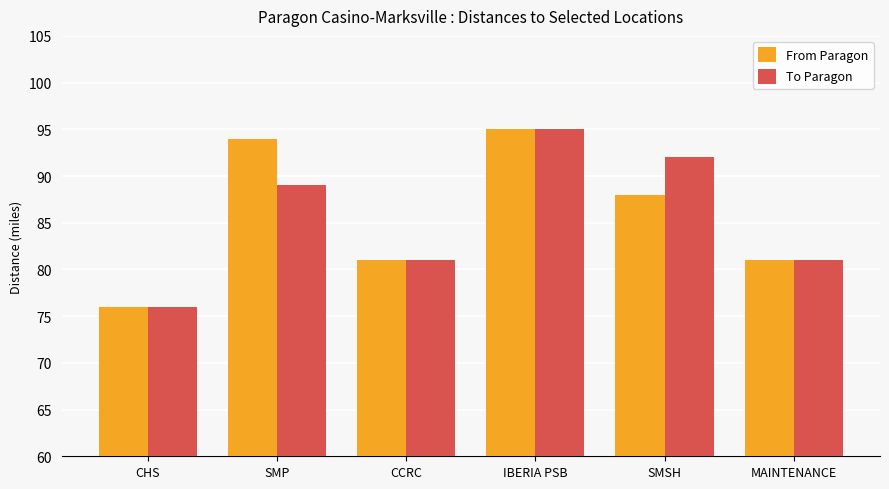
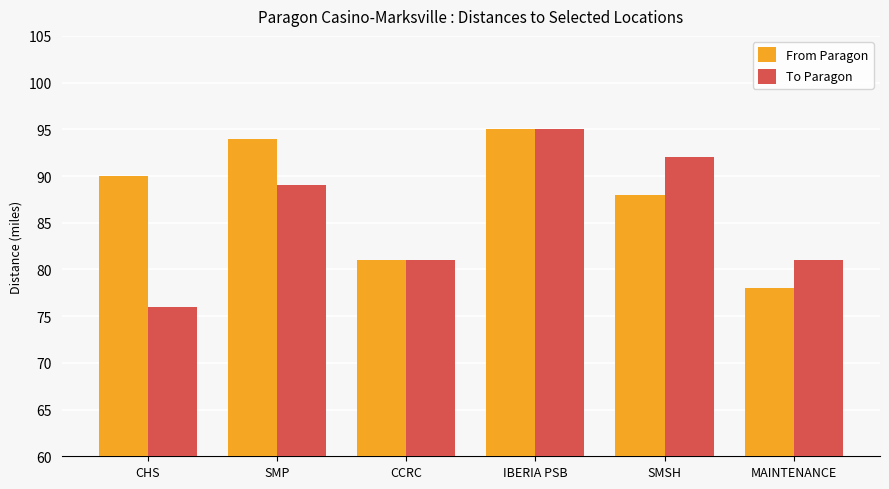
From Paragon, CHS: 76 -> 90
From Paragon, MAINTENANCE: 81 -> 78
